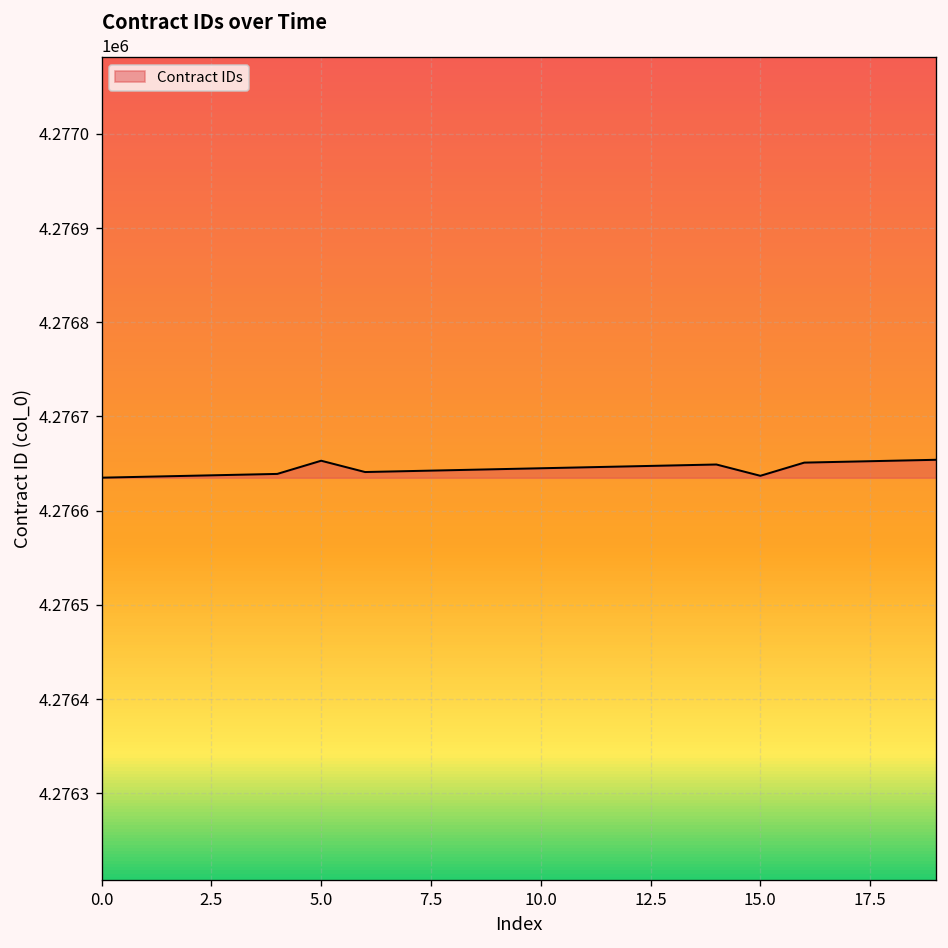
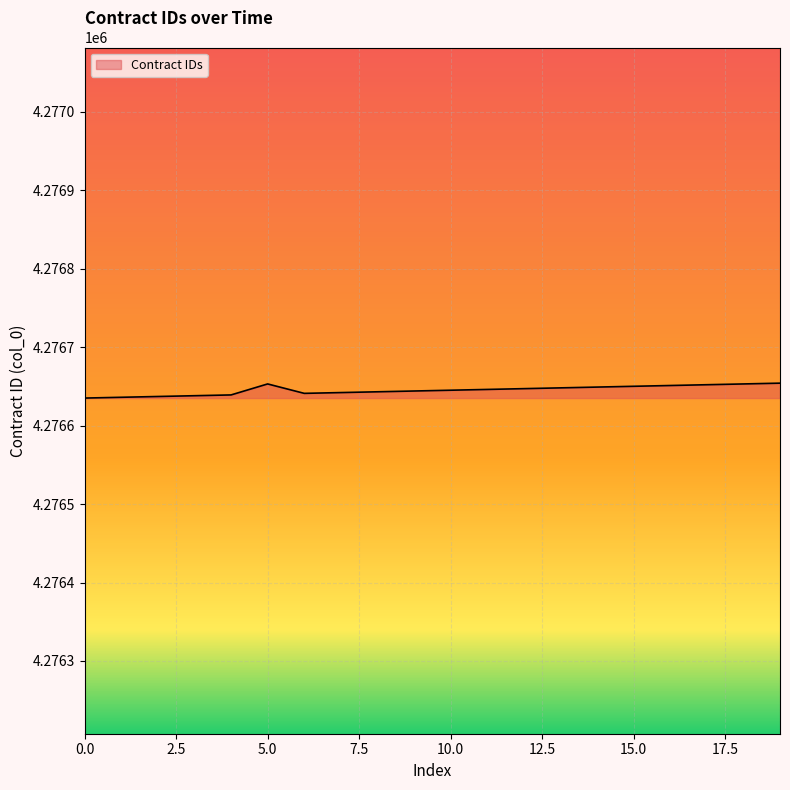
15.0: 4276640 -> 4276650
